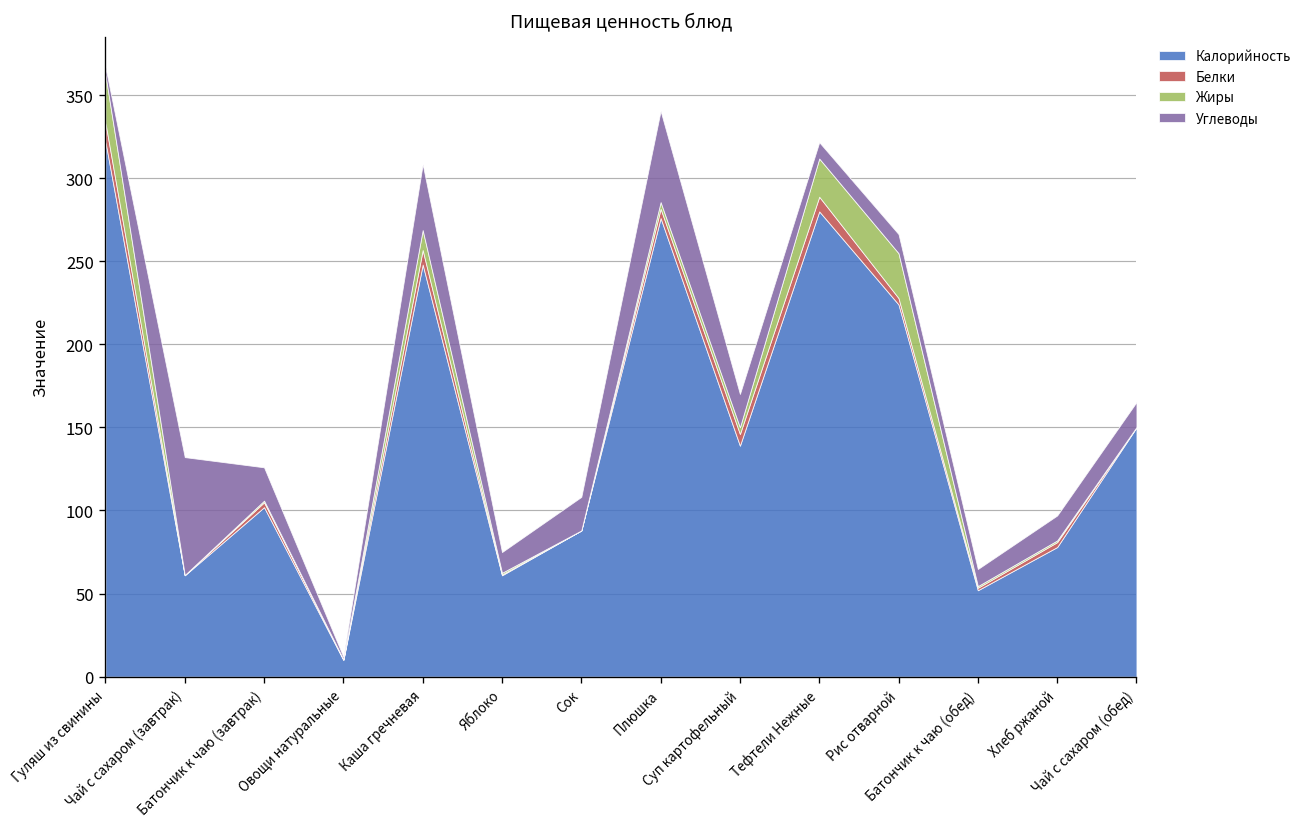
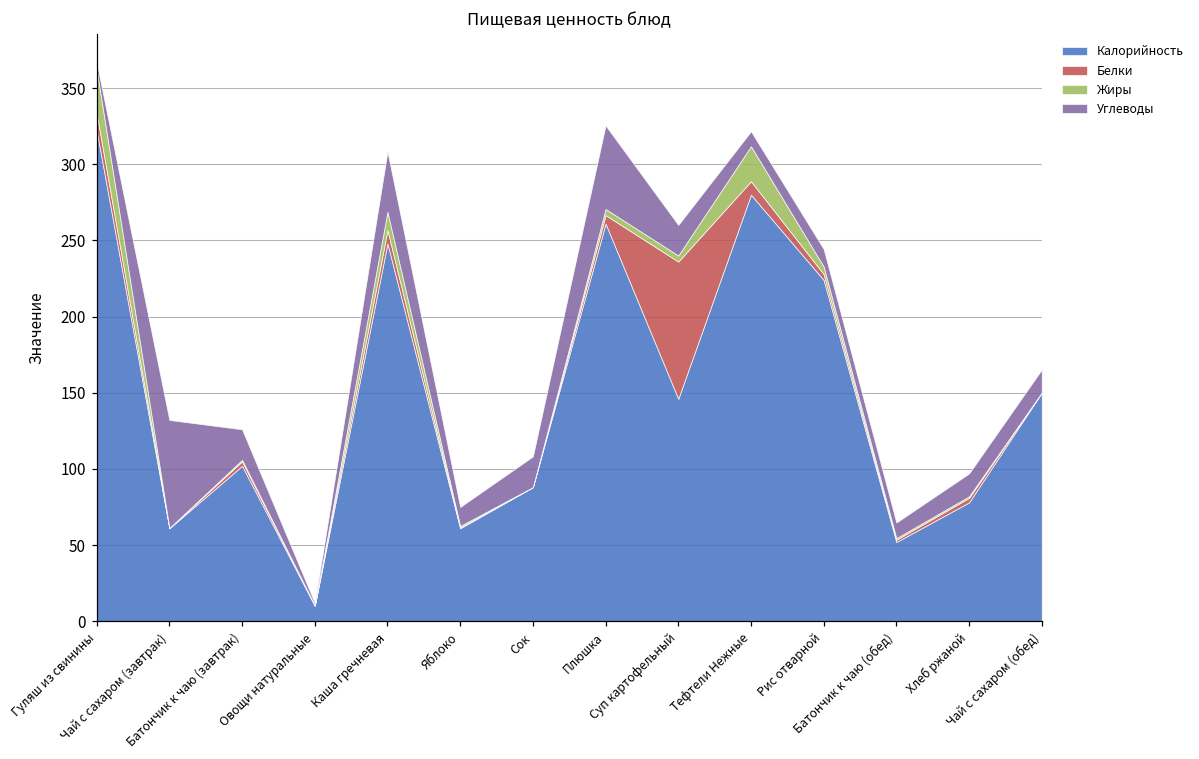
Калорийность, Плюшка: 276 -> 261
Калорийность, Суп картофельный: 139 -> 146
Белки, Суп картофельный: 7 -> 90
Жиры, Рис отварной: 27 -> 5
